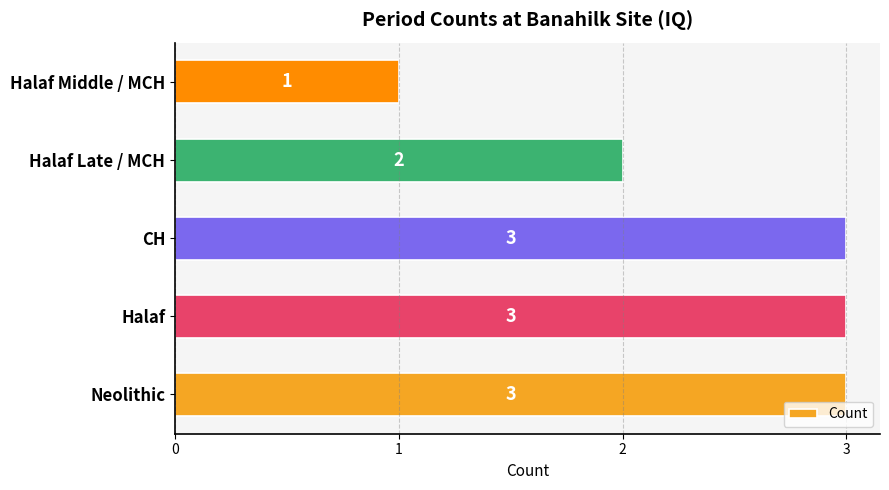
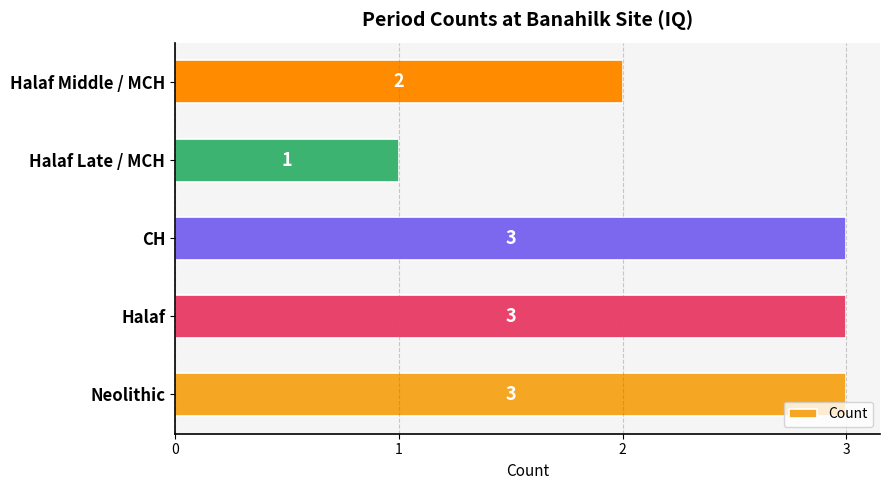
Halaf Middle / MCH: 1 -> 2
Halaf Late / MCH: 2 -> 1
